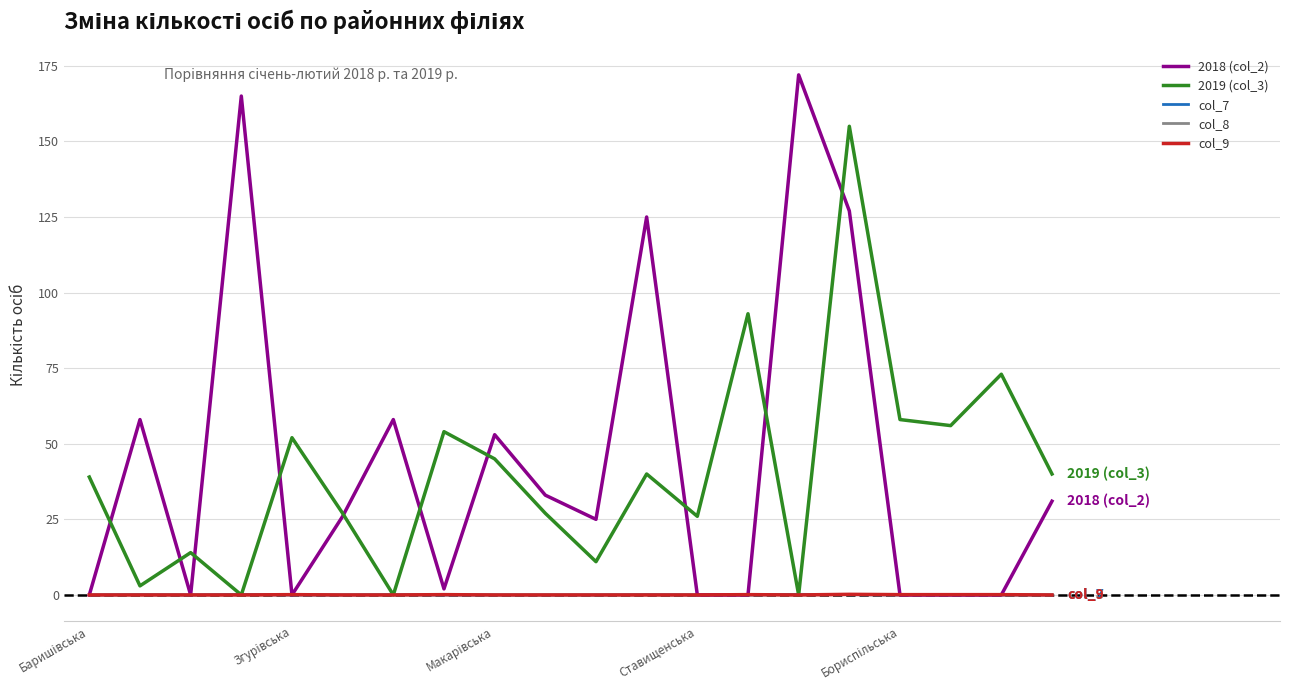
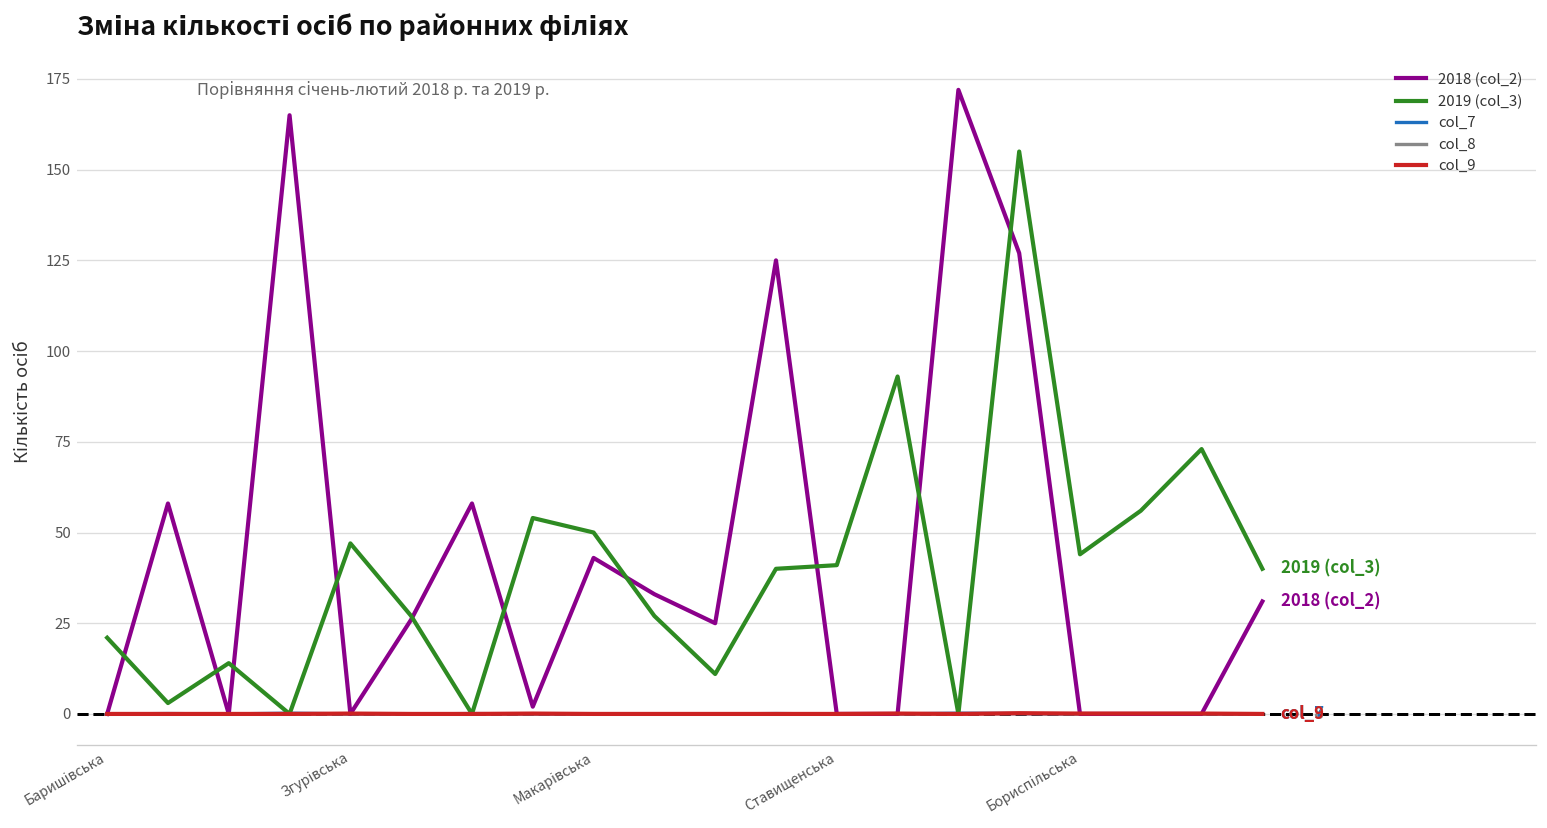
2019 (col_3), Баришівська: 39 -> 21
2019 (col_3), Згурівська: 52 -> 47
2018 (col_2), Макарівська: 53 -> 43
2019 (col_3), Макарівська: 45 -> 50
2019 (col_3), Ставищенська: 26 -> 41
2019 (col_3), Бориспільська: 58 -> 44
